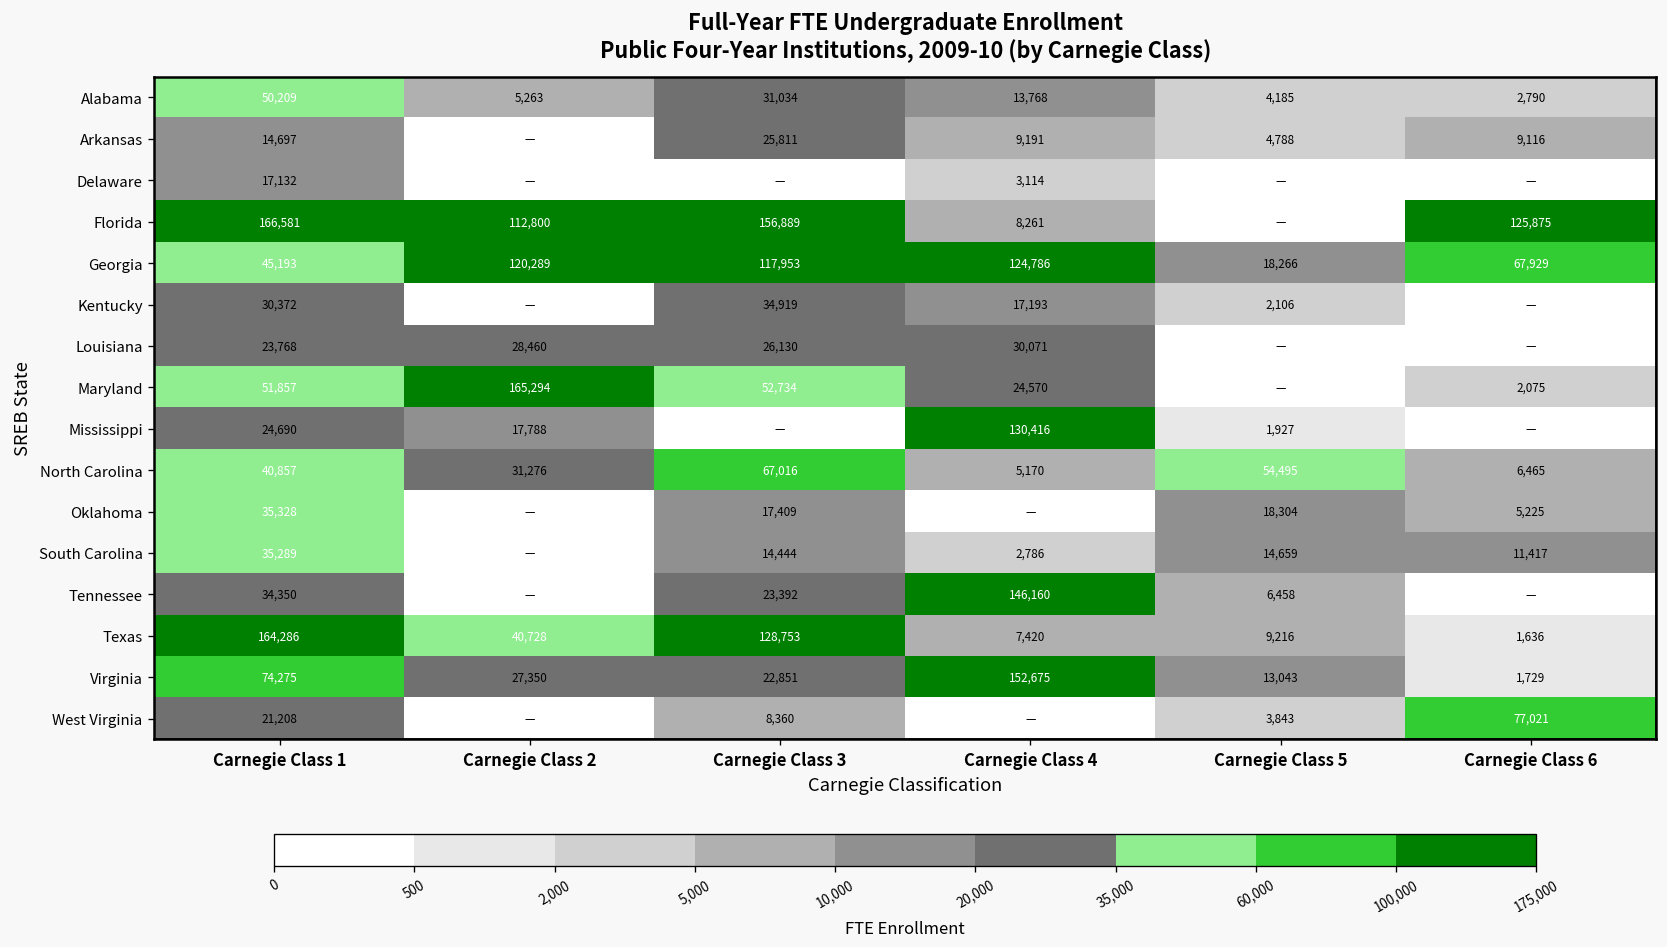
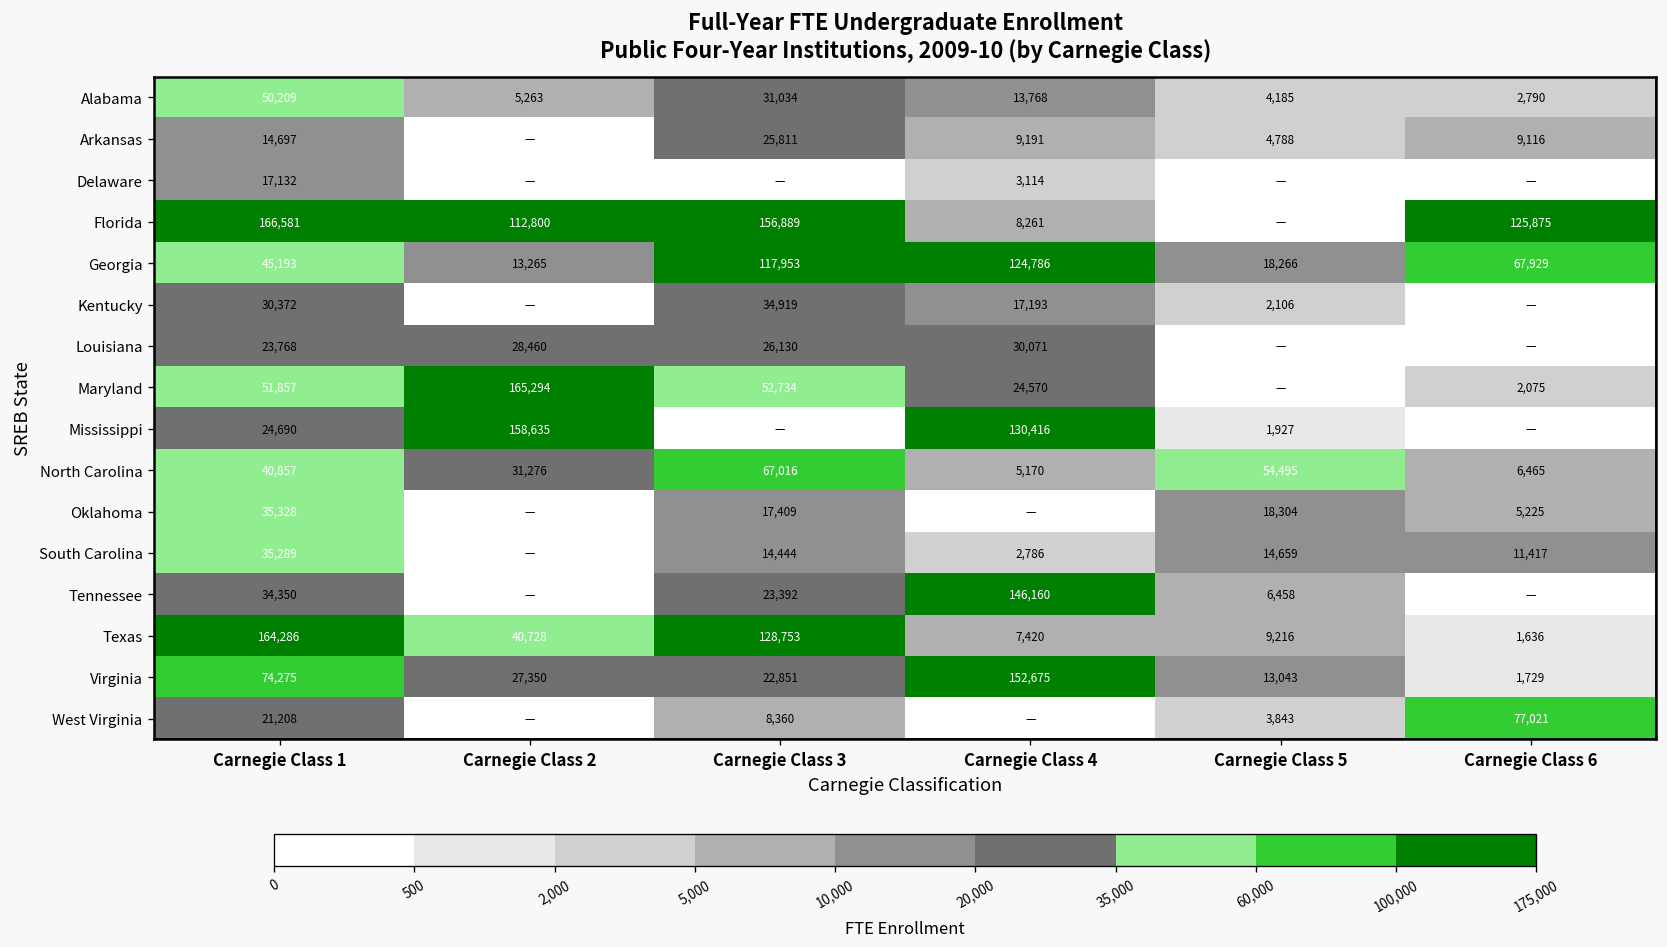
Georgia, Carnegie Class 2: 120,289 -> 13,265
Mississippi, Carnegie Class 2: 17,788 -> 158,635
